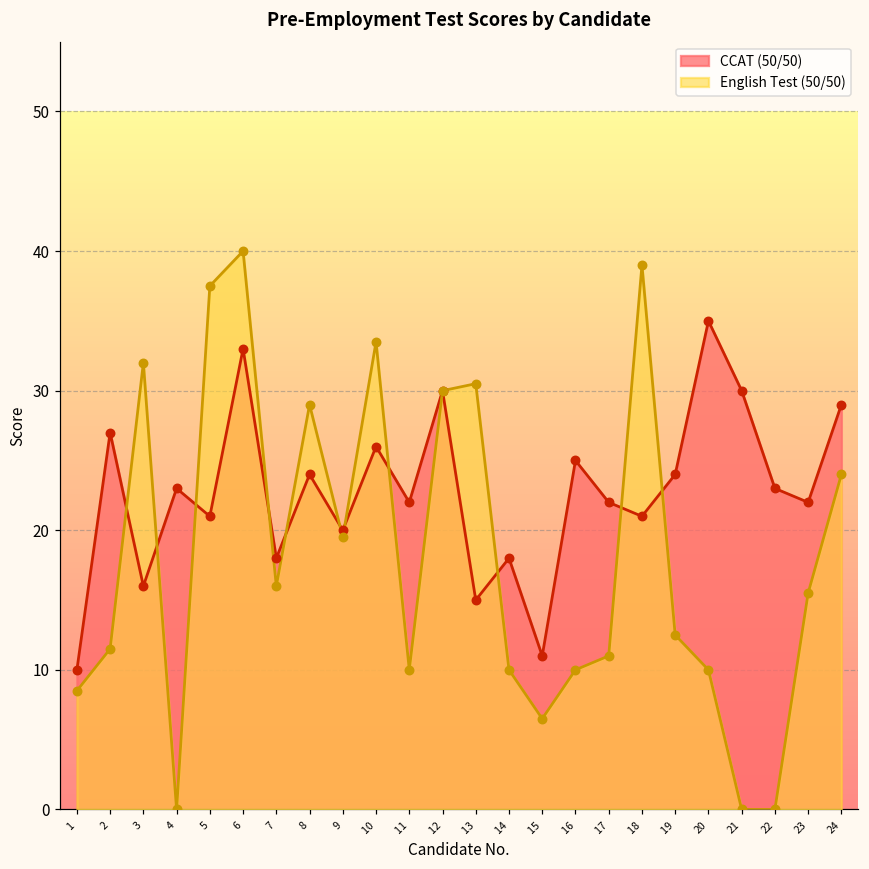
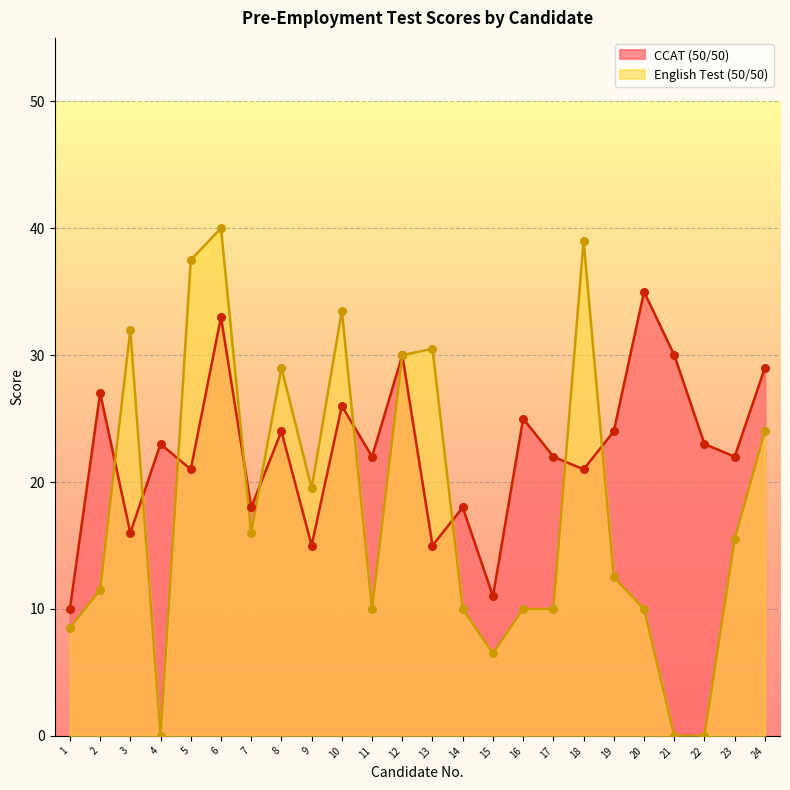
CCAT (50/50), 9: 20 -> 15
English Test (50/50), 17: 11 -> 10
